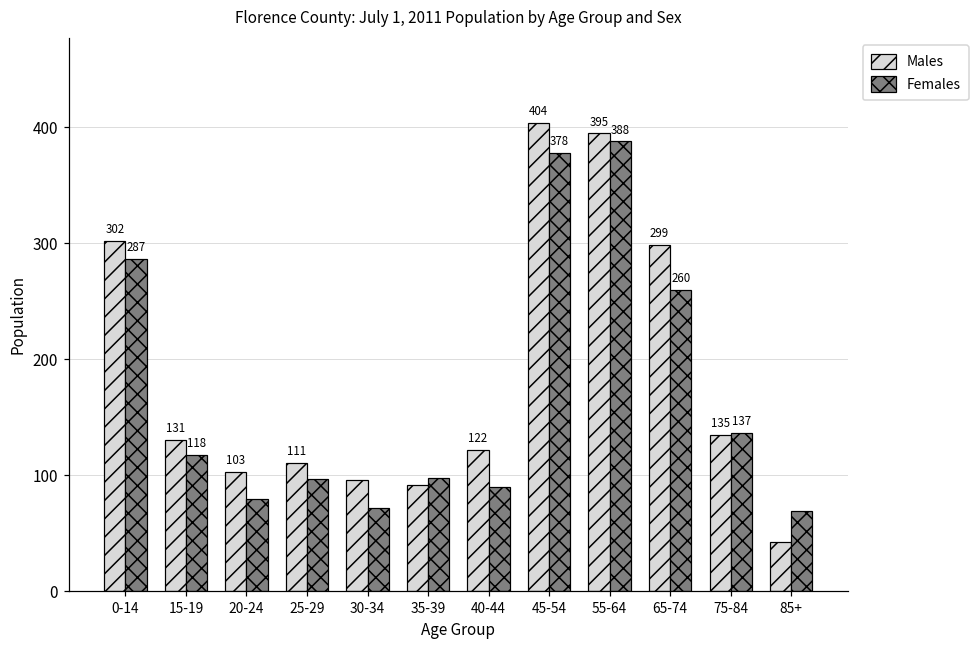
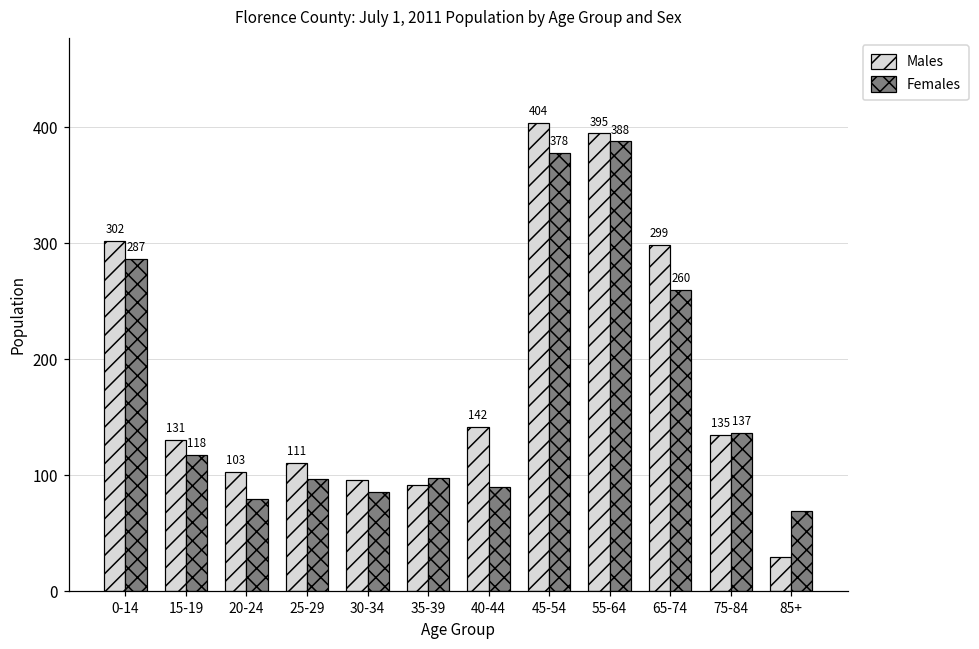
Females, 30-34: 72 -> 86
Males, 40-44: 122 -> 142
Males, 85+: 43 -> 30
